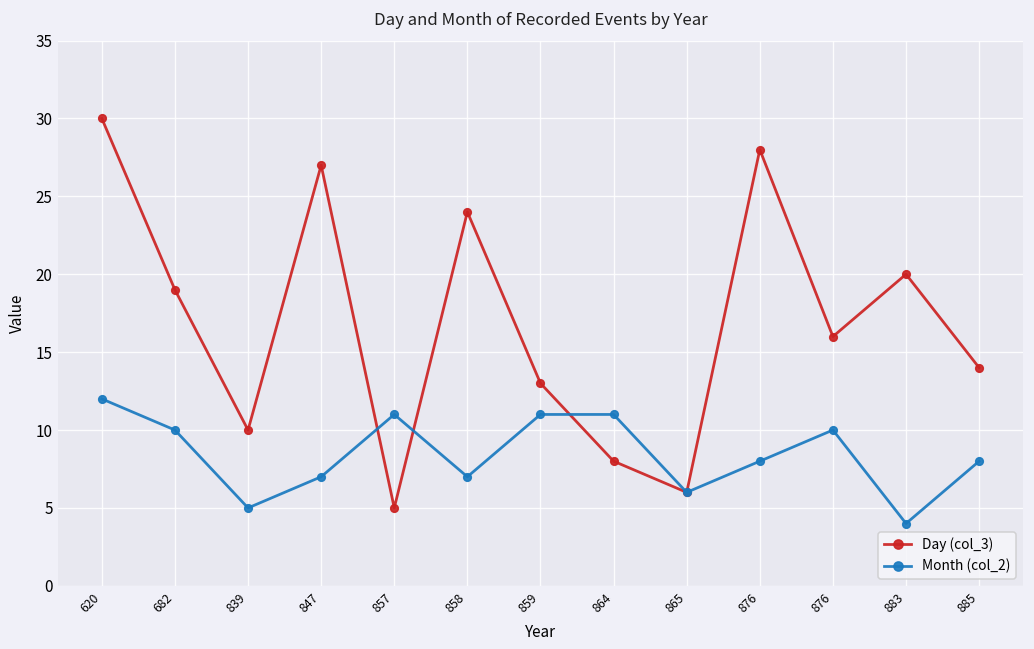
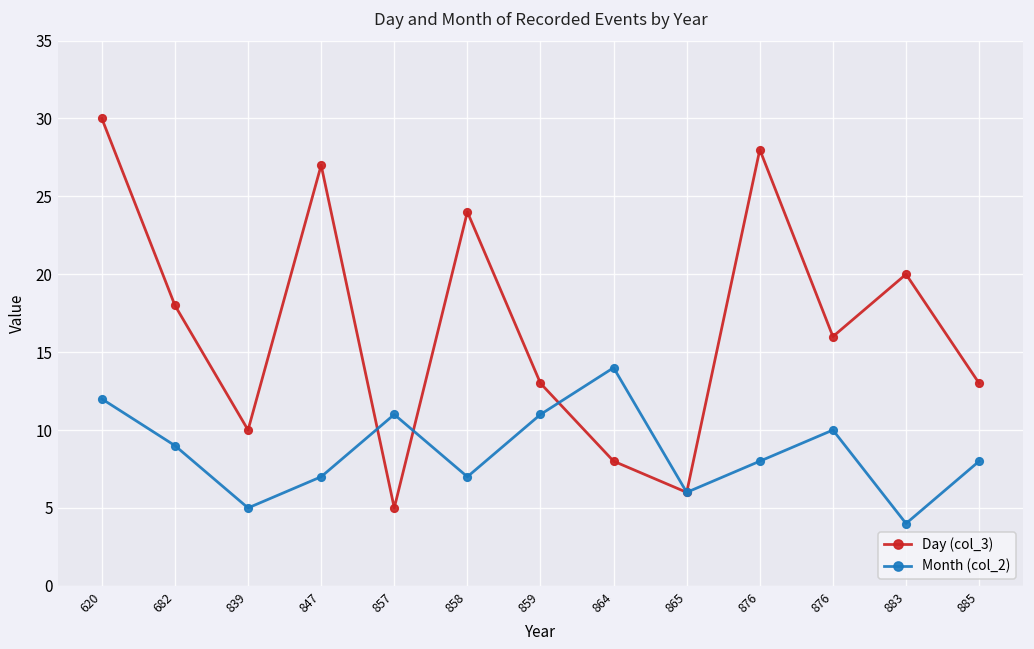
Day (col_3), 682: 19 -> 18
Month (col_2), 682: 10 -> 9
Month (col_2), 864: 11 -> 14
Day (col_3), 885: 14 -> 13
